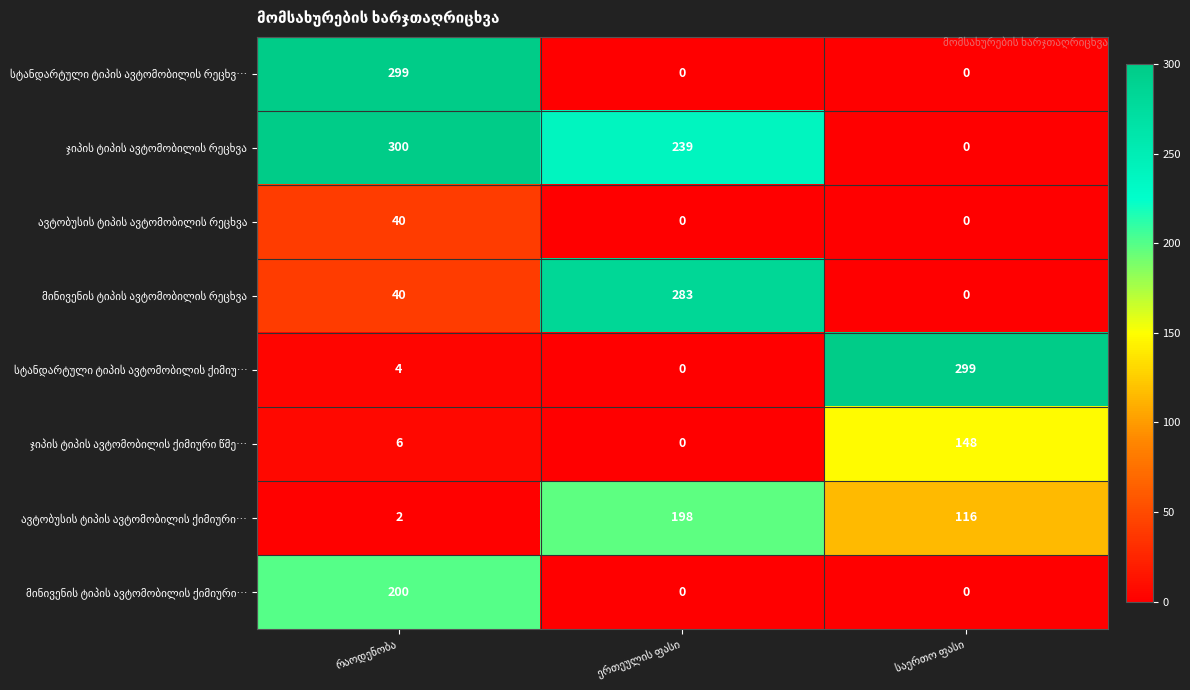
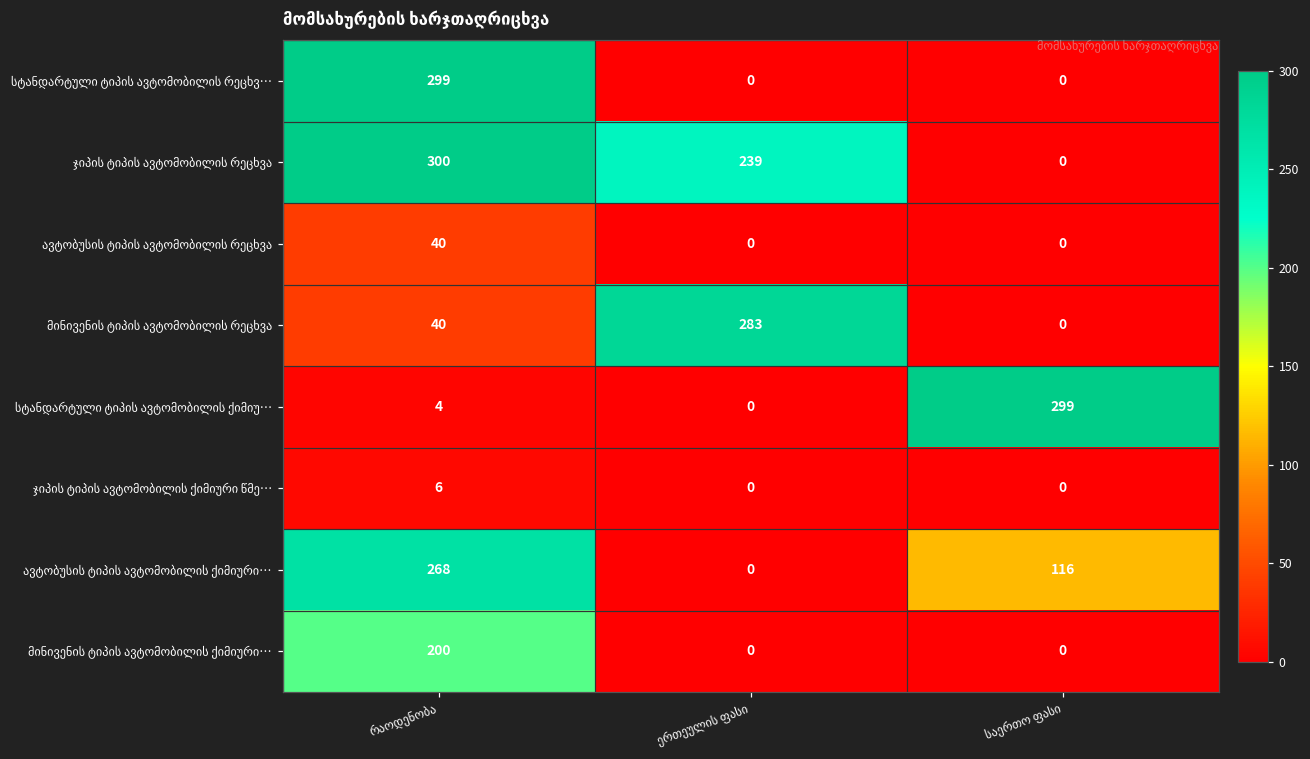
ჯიპის ტიპის ავტომობილის ქიმიური წმე…, საერთო ფასი: 148 -> 0
ავტობუსის ტიპის ავტომობილის ქიმიური…, რაოდენობა: 2 -> 268
ავტობუსის ტიპის ავტომობილის ქიმიური…, ერთეულის ფასი: 198 -> 0
